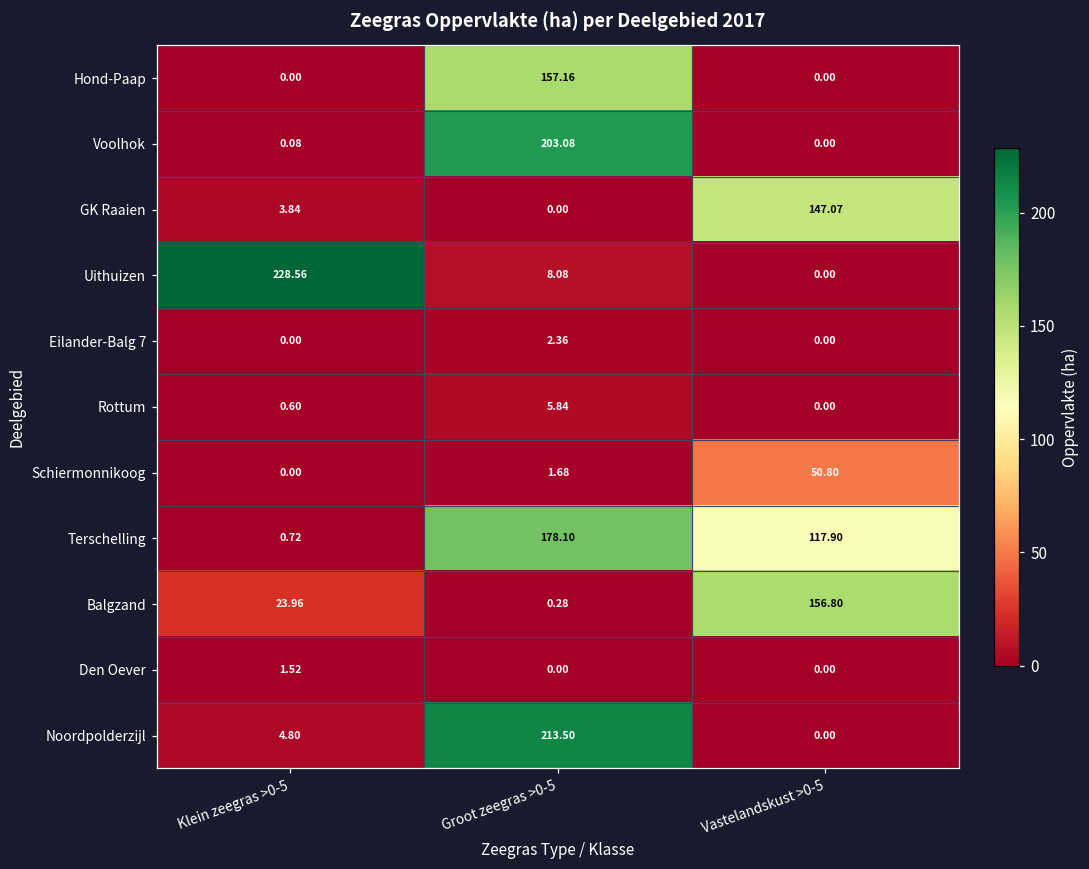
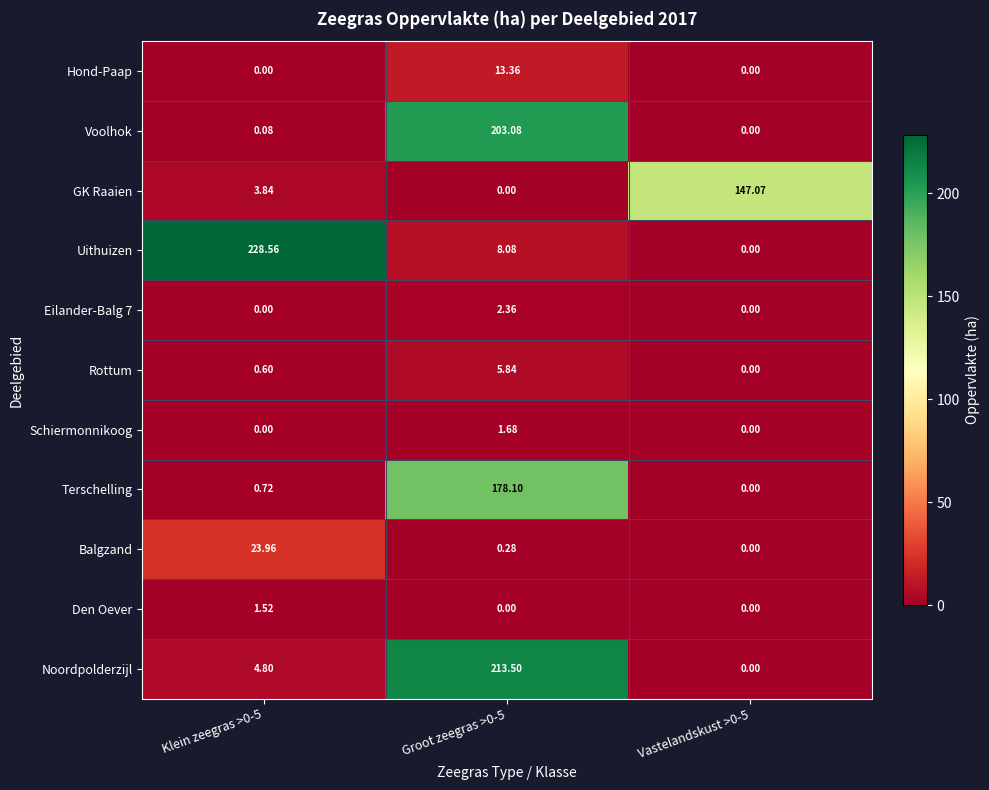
Hond-Paap, Groot zeegras >0-5: 157.16 -> 13.36
Schiermonnikoog, Vastelandskust >0-5: 50.80 -> 0.00
Terschelling, Vastelandskust >0-5: 117.90 -> 0.00
Balgzand, Vastelandskust >0-5: 156.80 -> 0.00
